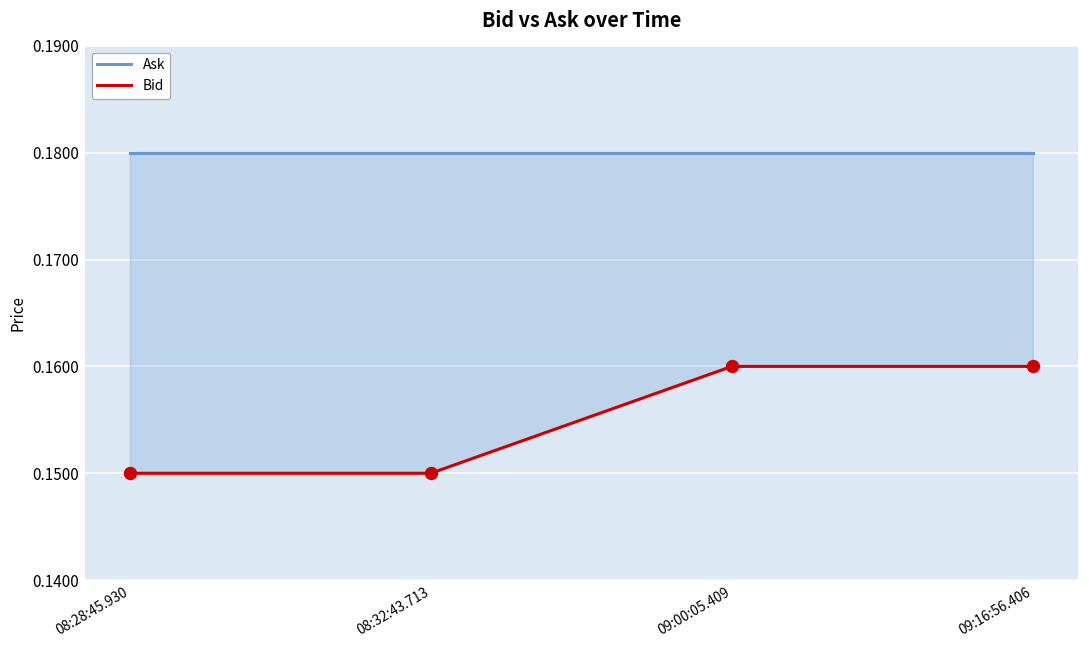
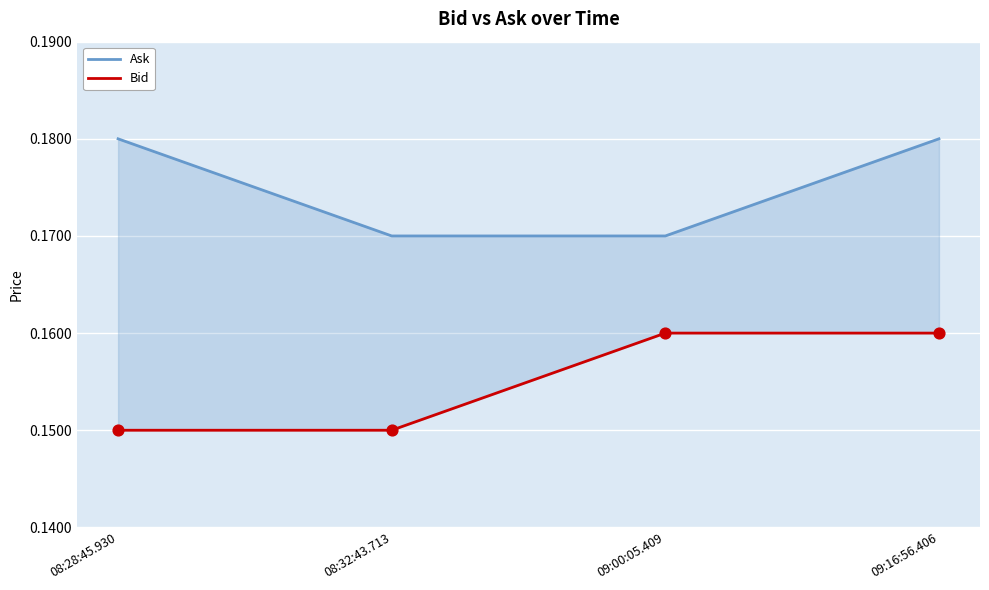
Ask, 08:32:43.713: 0.18 -> 0.17
Ask, 09:00:05.409: 0.18 -> 0.17
